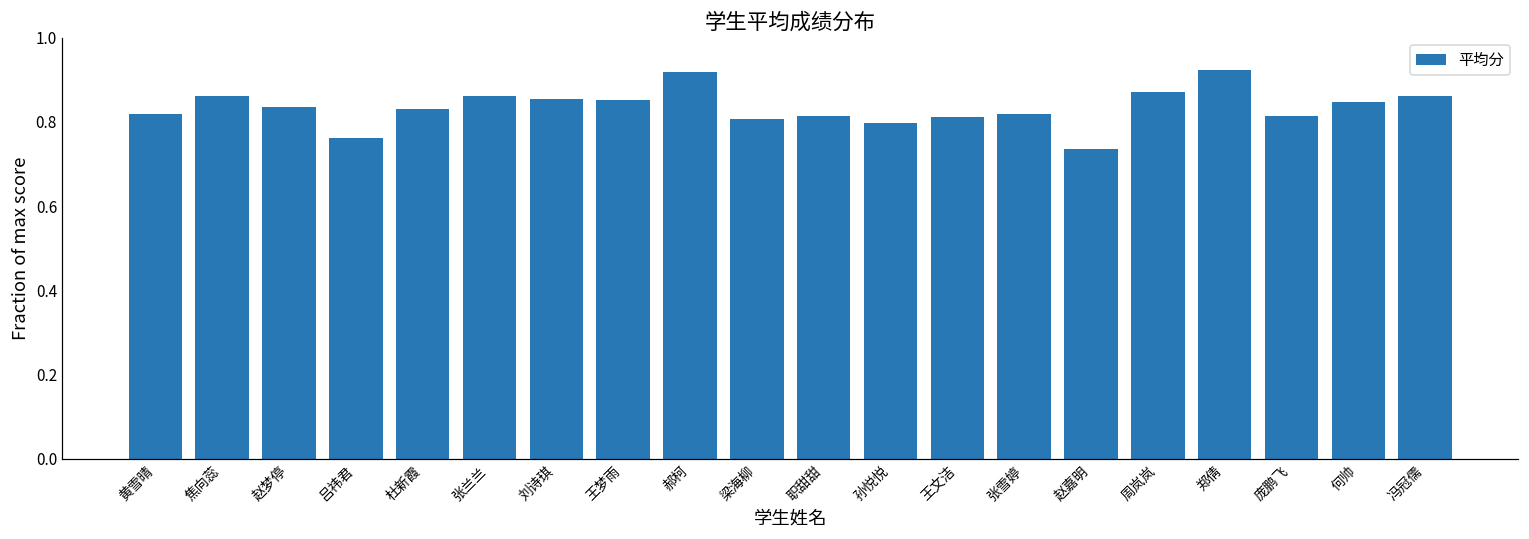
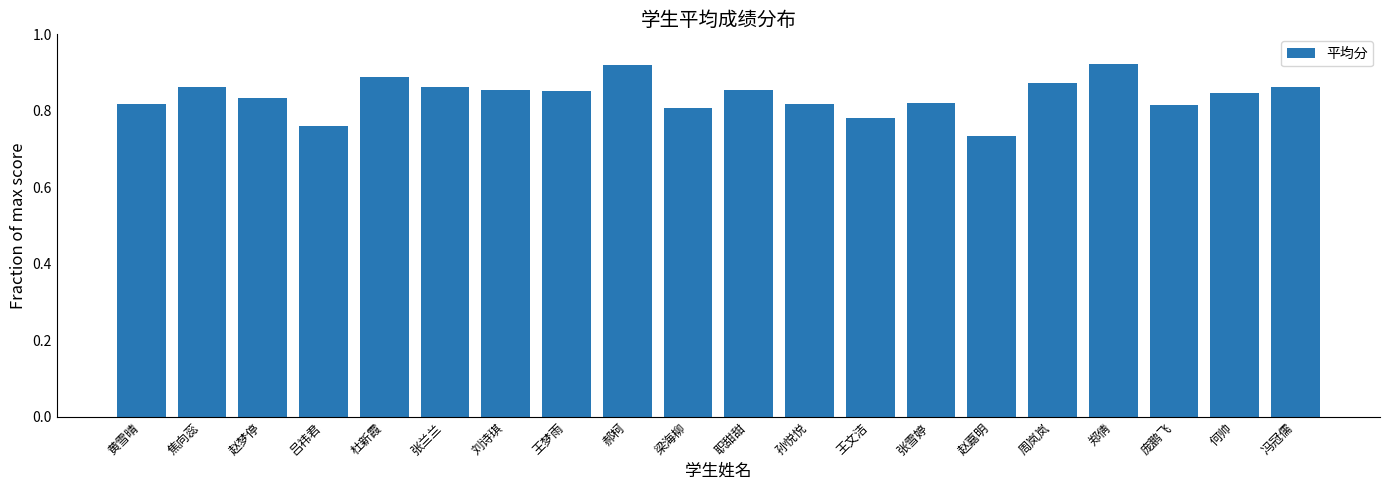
杜新霞: 0.83 -> 0.89
职甜甜: 0.82 -> 0.85
孙悦悦: 0.80 -> 0.82
王文洁: 0.81 -> 0.78
